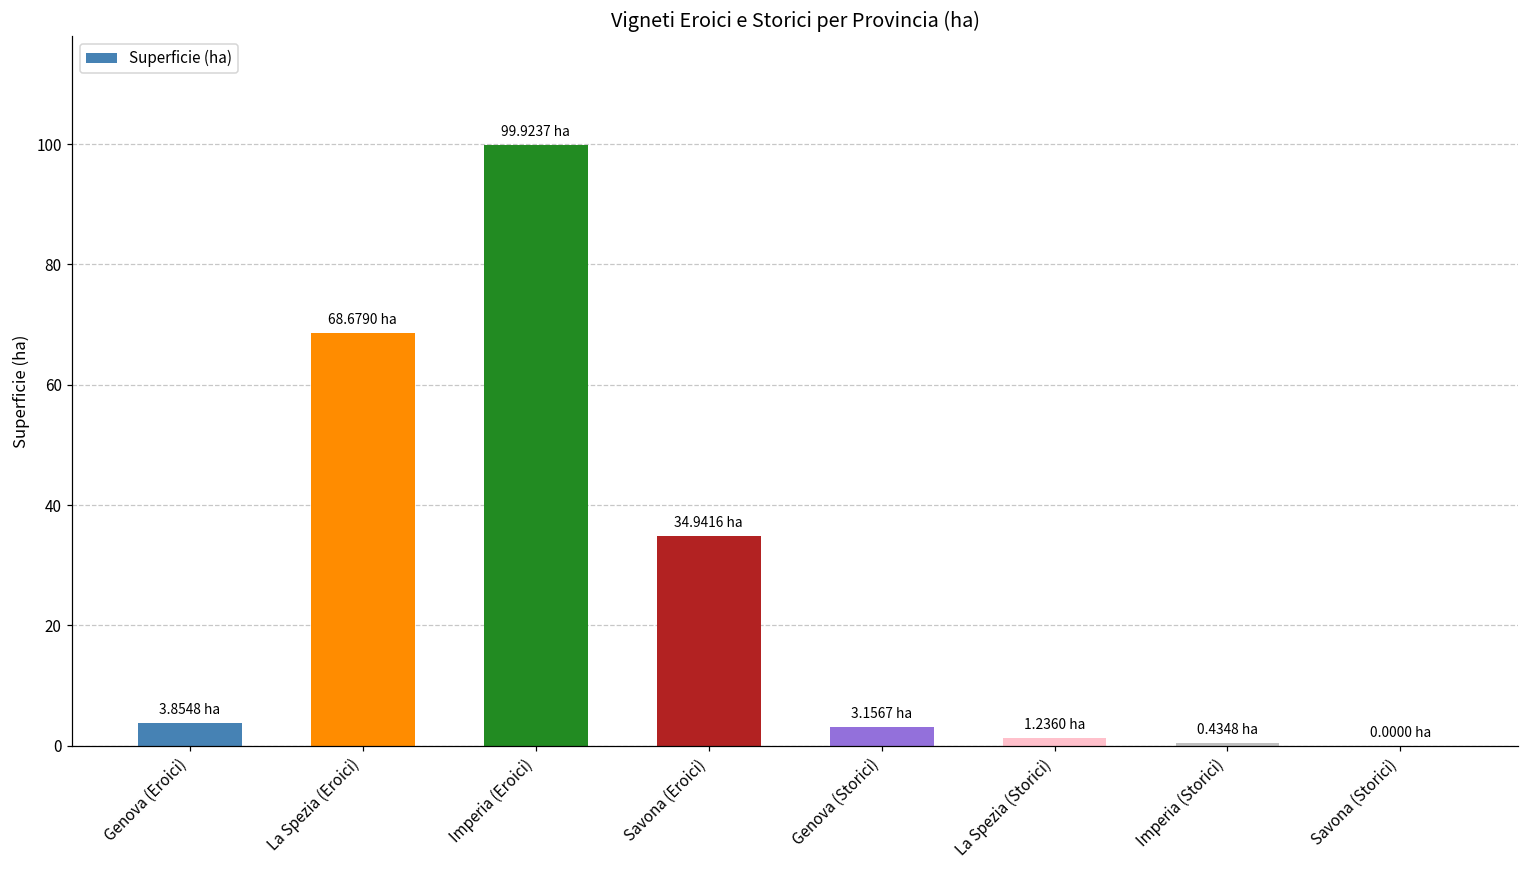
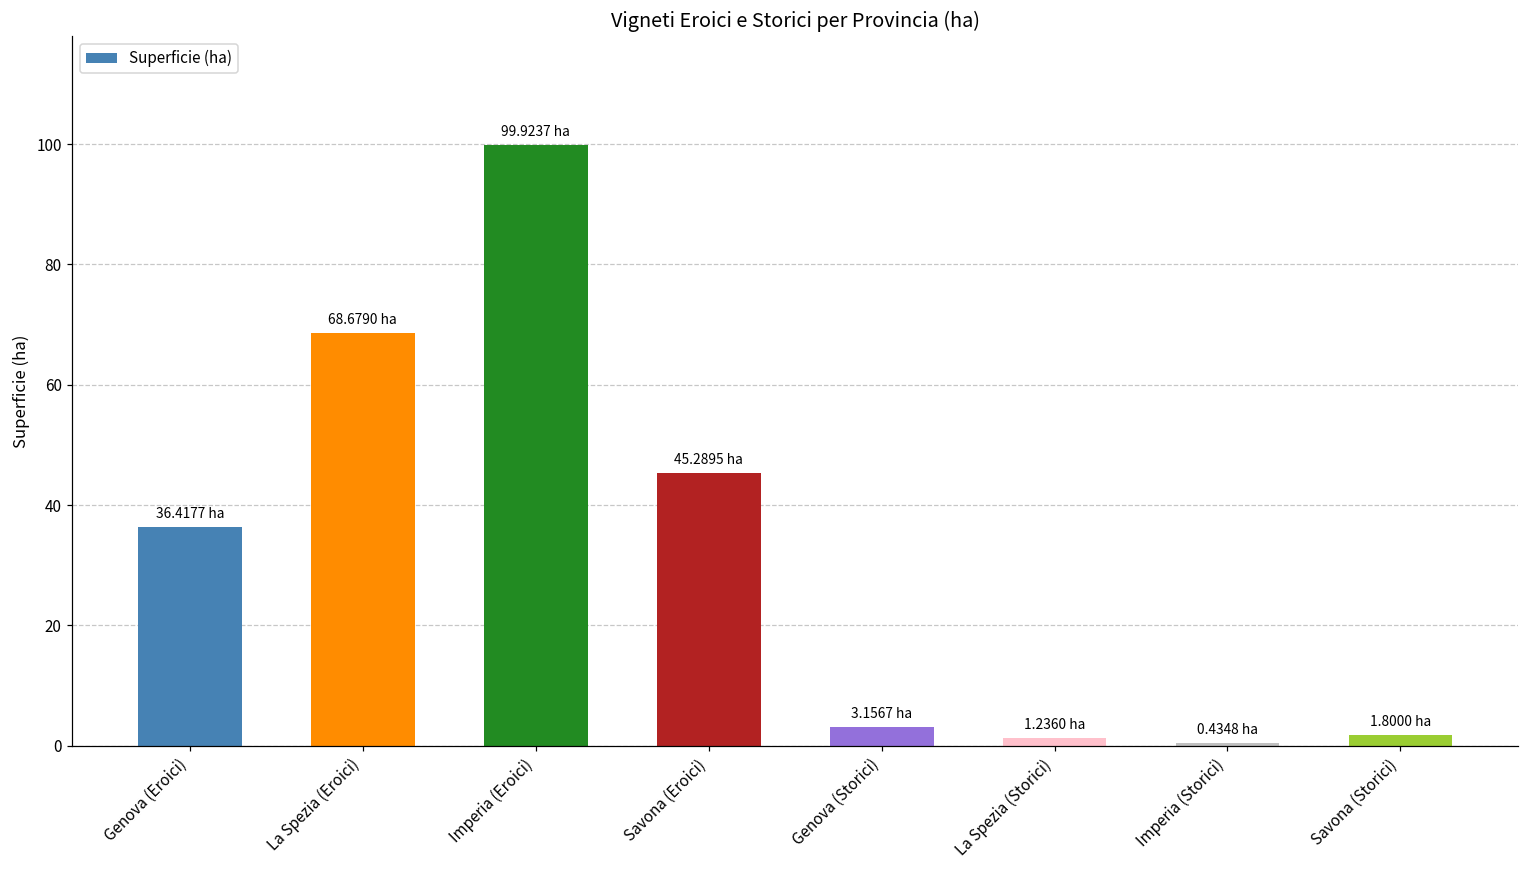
Genova (Eroici): 3.8548 -> 36.4177
Savona (Eroici): 34.9416 -> 45.2895
Savona (Storici): 0.0000 -> 1.8000
